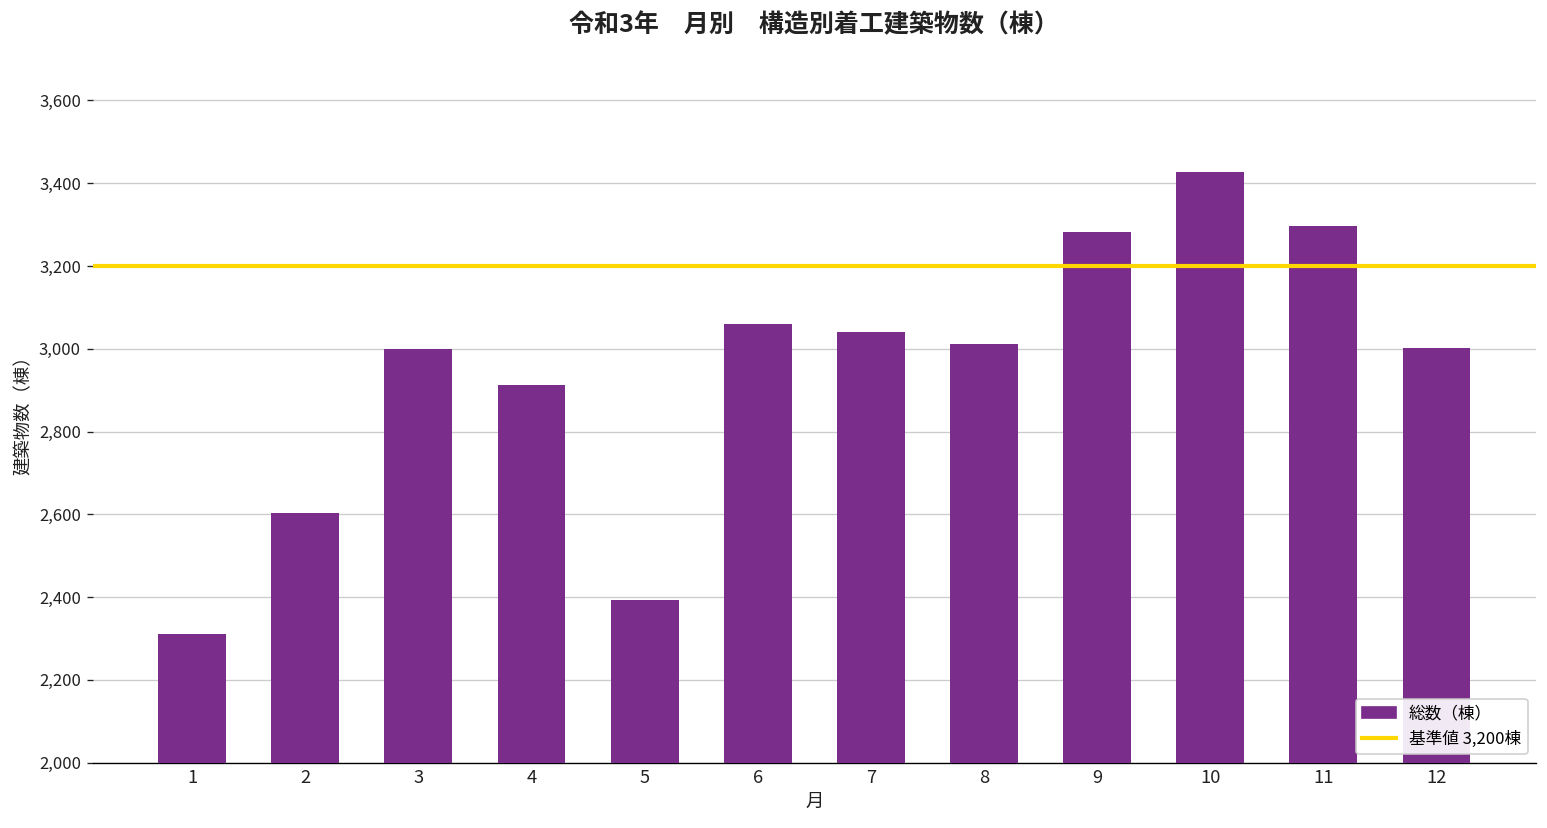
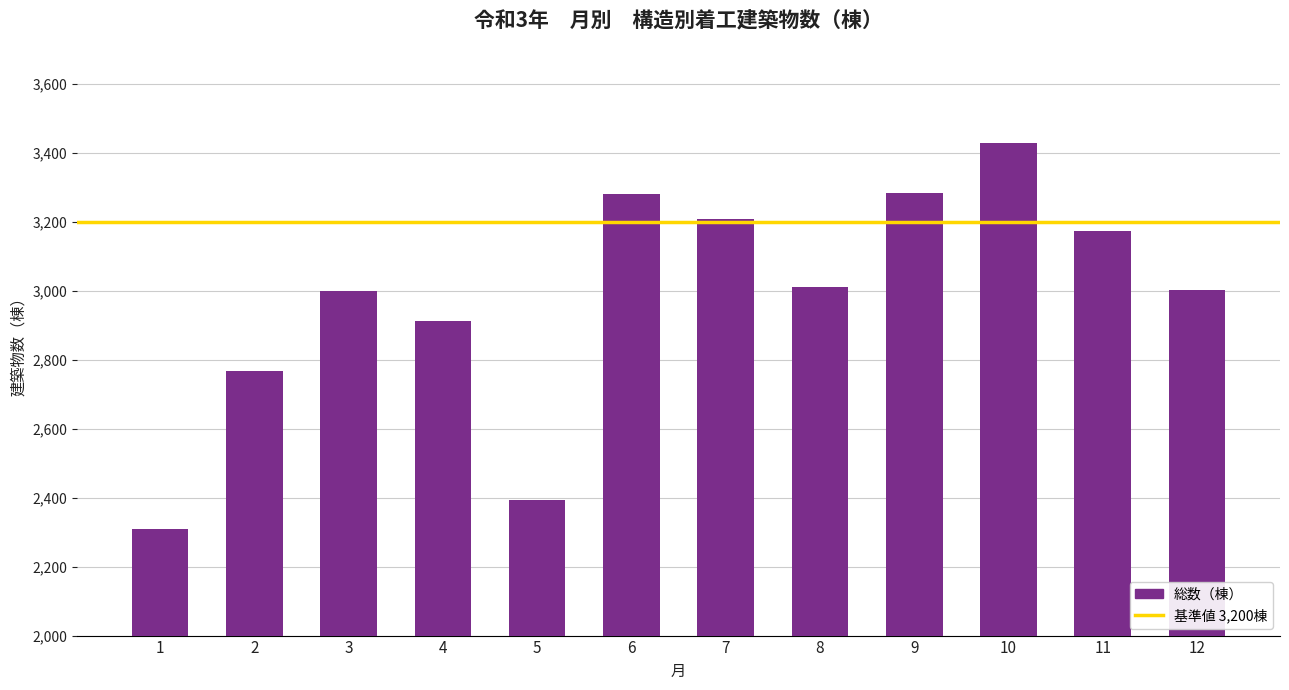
2: 2,600 -> 2,770
6: 3,060 -> 3,280
7: 3,040 -> 3,210
11: 3,300 -> 3,170
